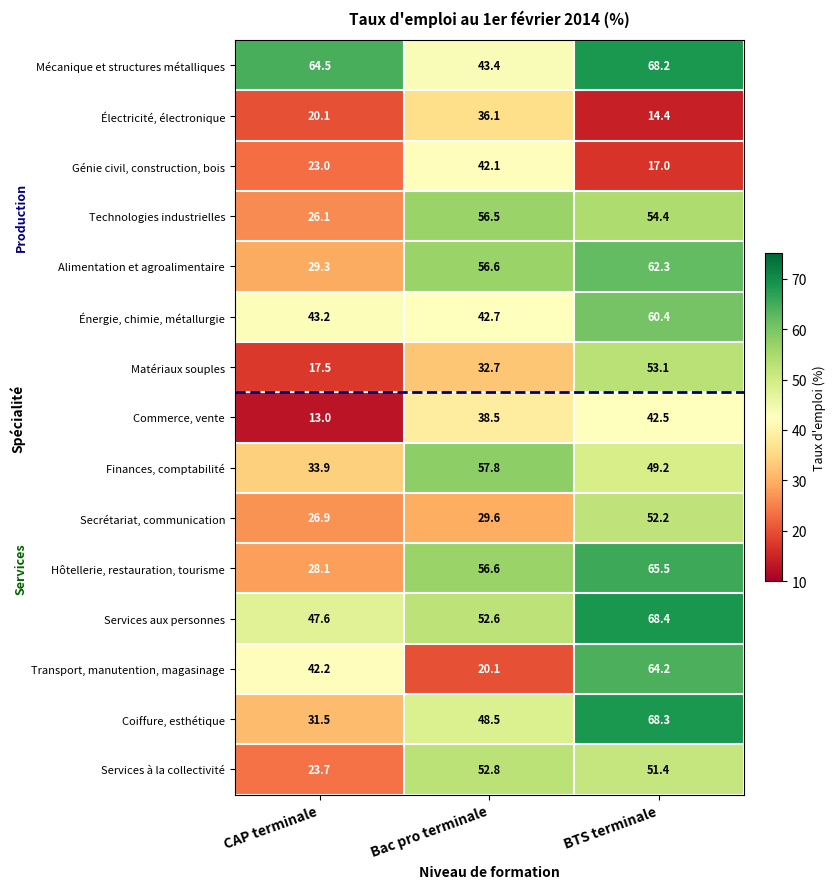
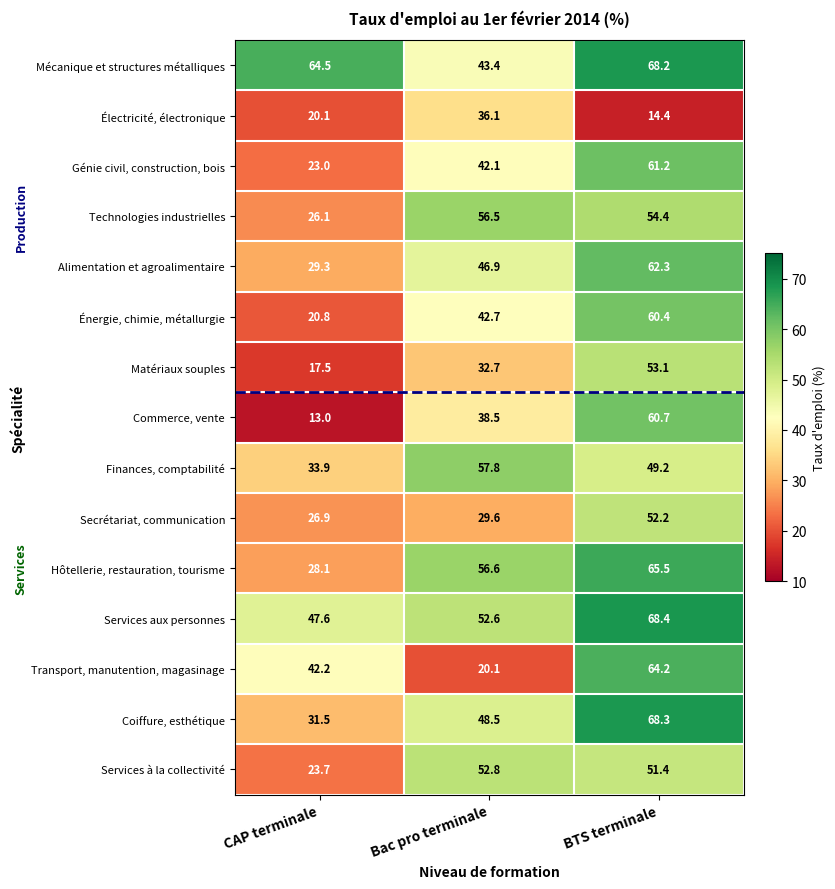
Génie civil, construction, bois, BTS terminale: 17.0 -> 61.2
Alimentation et agroalimentaire, Bac pro terminale: 56.6 -> 46.9
Énergie, chimie, métallurgie, CAP terminale: 43.2 -> 20.8
Commerce, vente, BTS terminale: 42.5 -> 60.7
